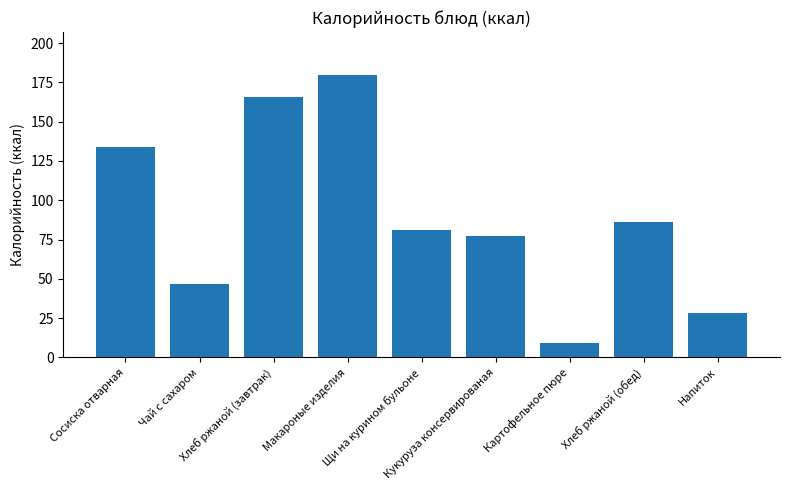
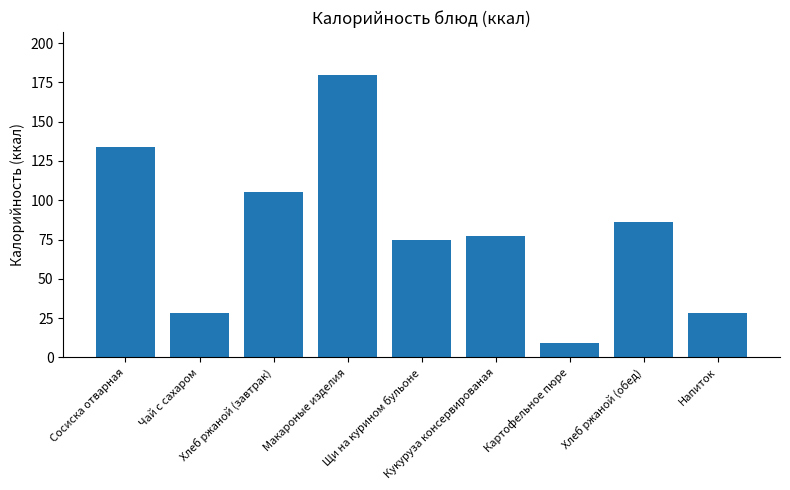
Чай с сахаром: 47 -> 28
Хлеб ржаной (завтрак): 166 -> 105
Щи на курином бульоне: 81 -> 75
